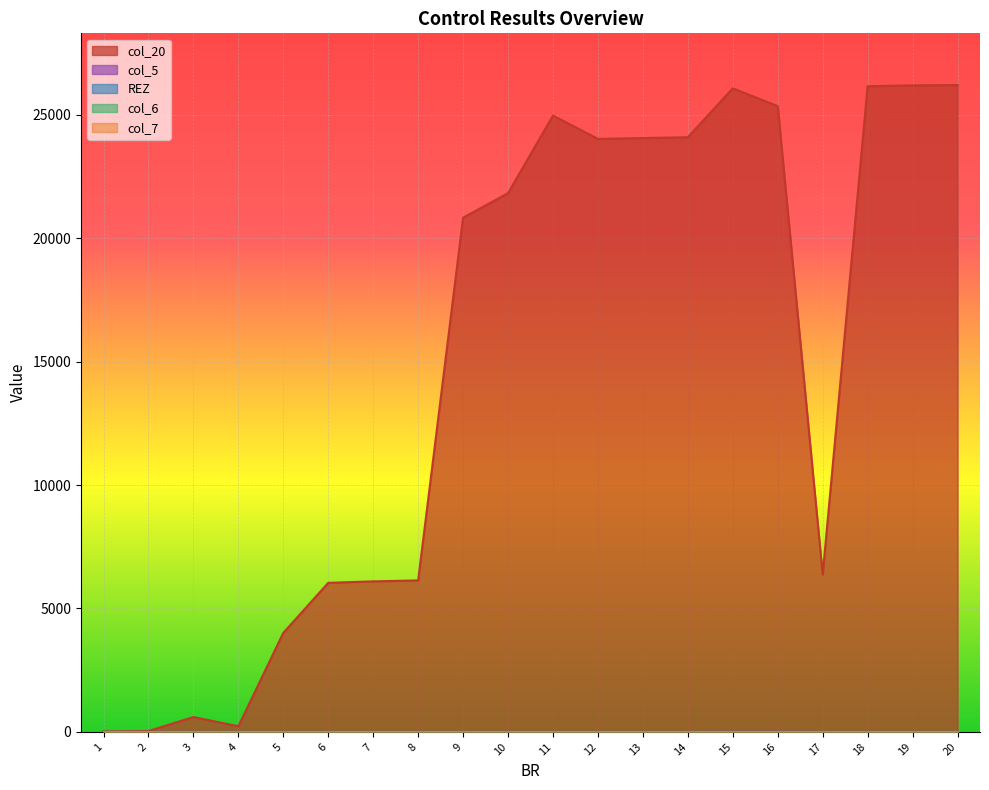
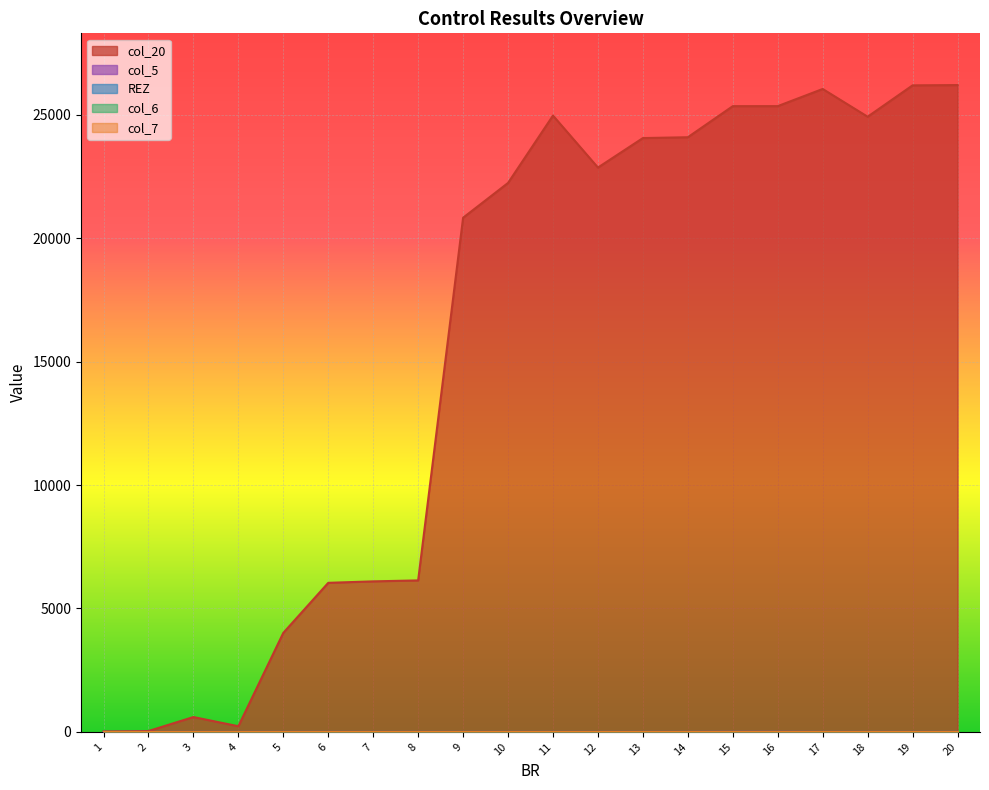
col_20, 10: 21800 -> 22200
col_20, 12: 24000 -> 22900
col_20, 15: 26100 -> 25400
col_20, 17: 6400 -> 26000
col_20, 18: 26200 -> 24900
